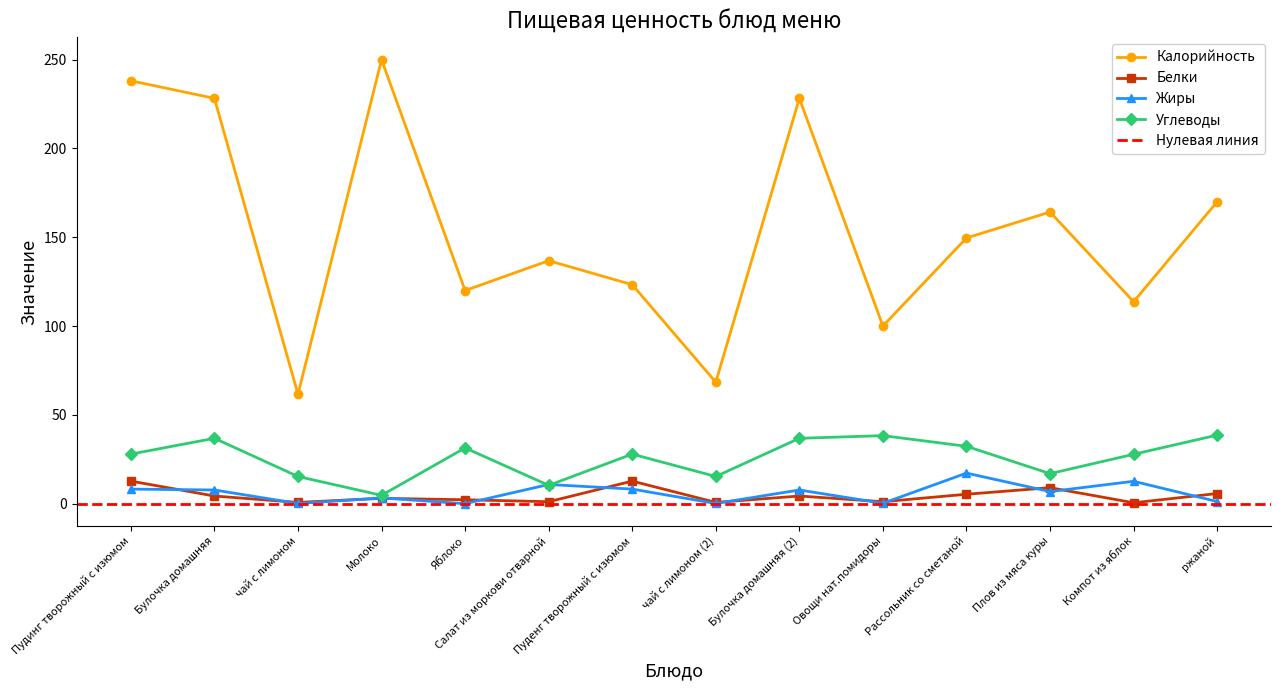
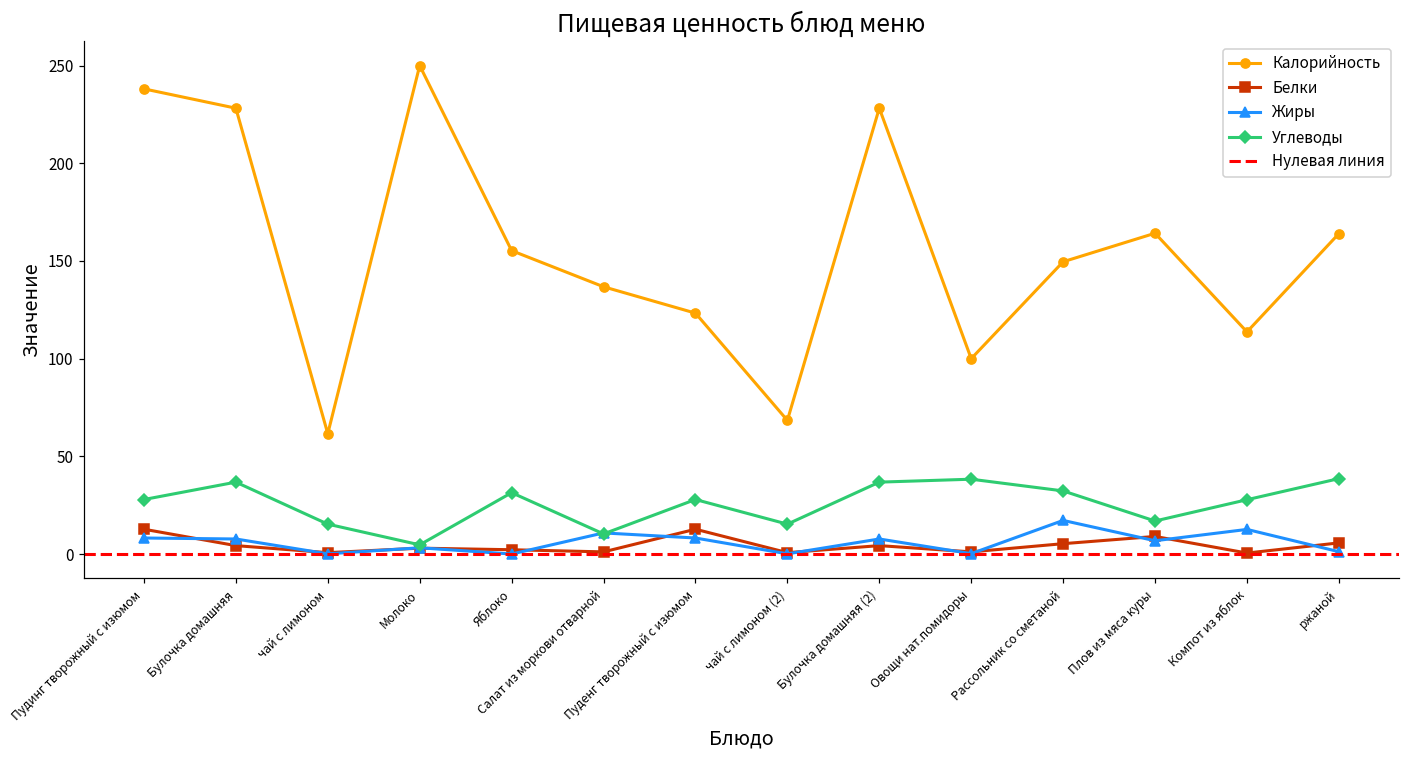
Калорийность, Яблоко: 120 -> 155
Калорийность, ржаной: 170 -> 164
